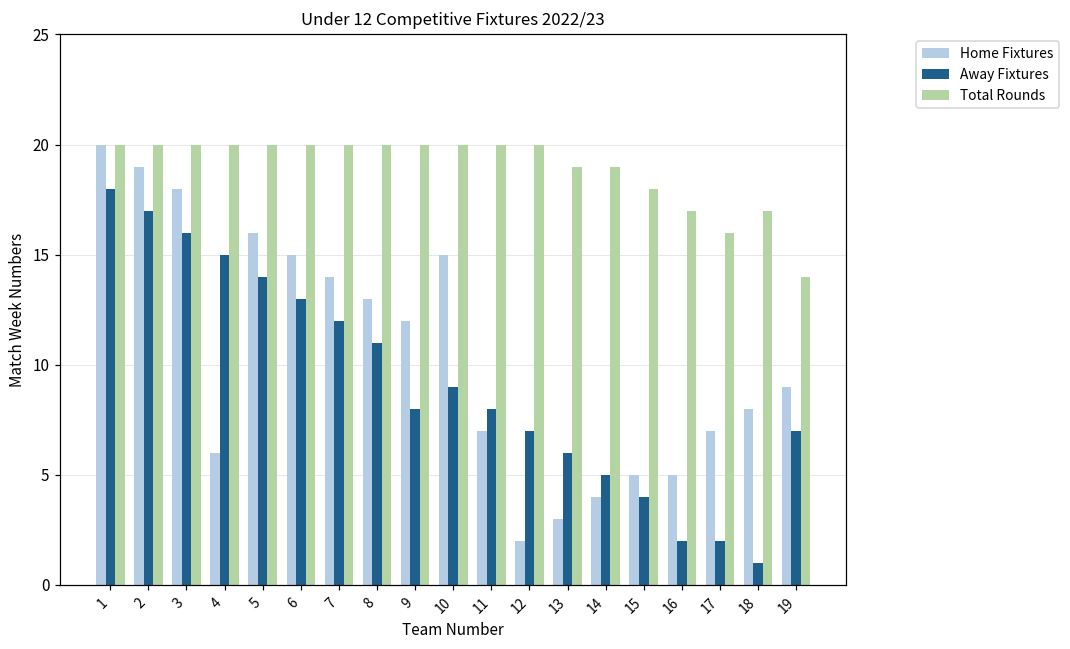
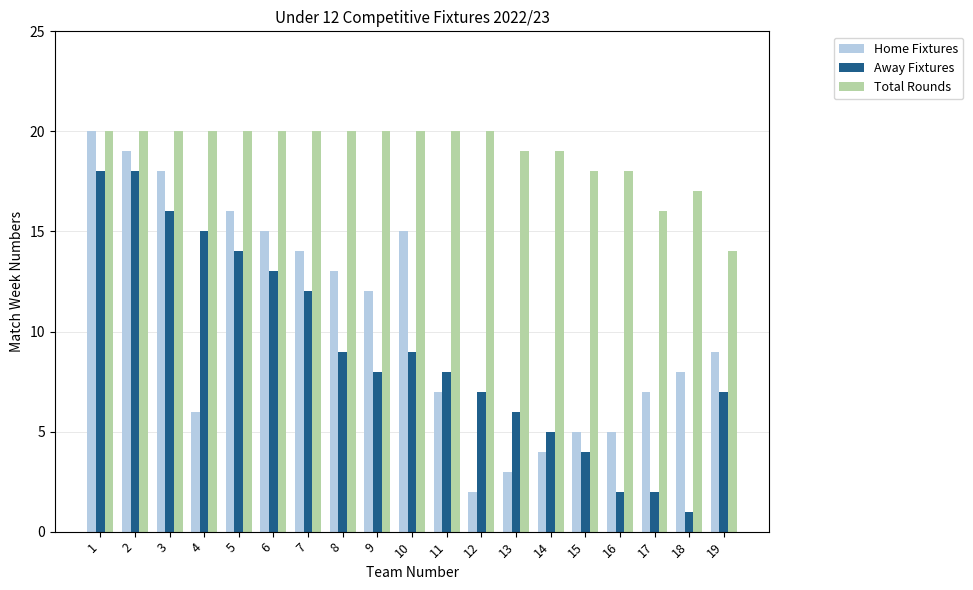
Away Fixtures, 2: 17 -> 18
Away Fixtures, 8: 11 -> 9
Total Rounds, 16: 17 -> 18
